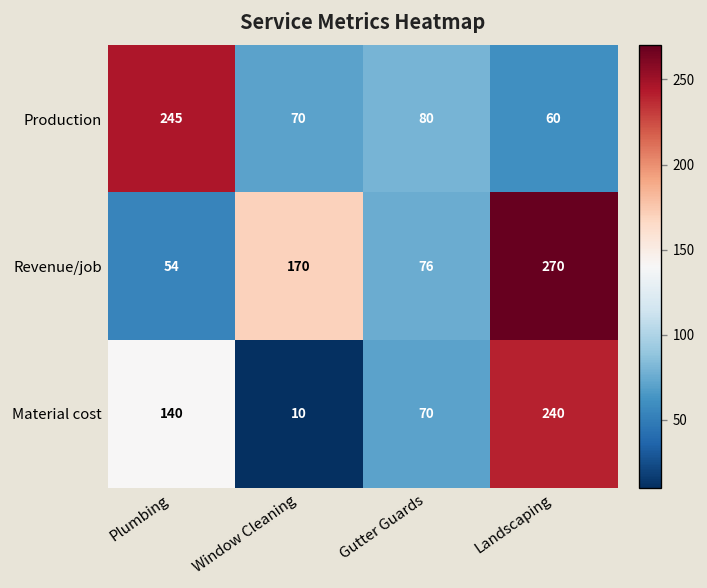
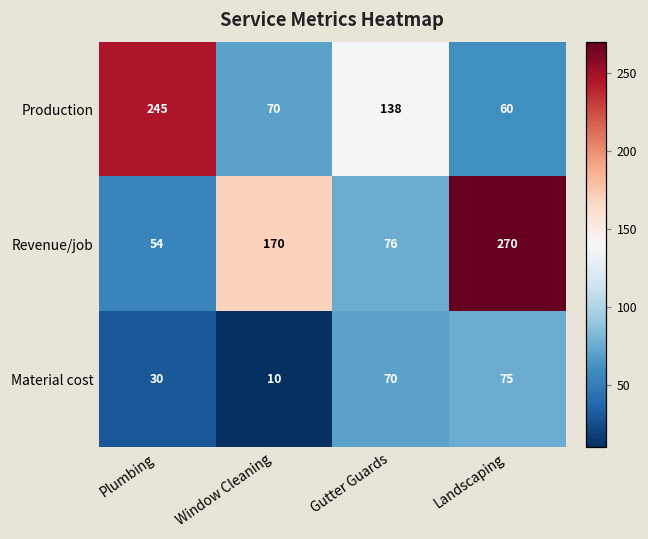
Production, Gutter Guards: 80 -> 138
Material cost, Plumbing: 140 -> 30
Material cost, Landscaping: 240 -> 75
